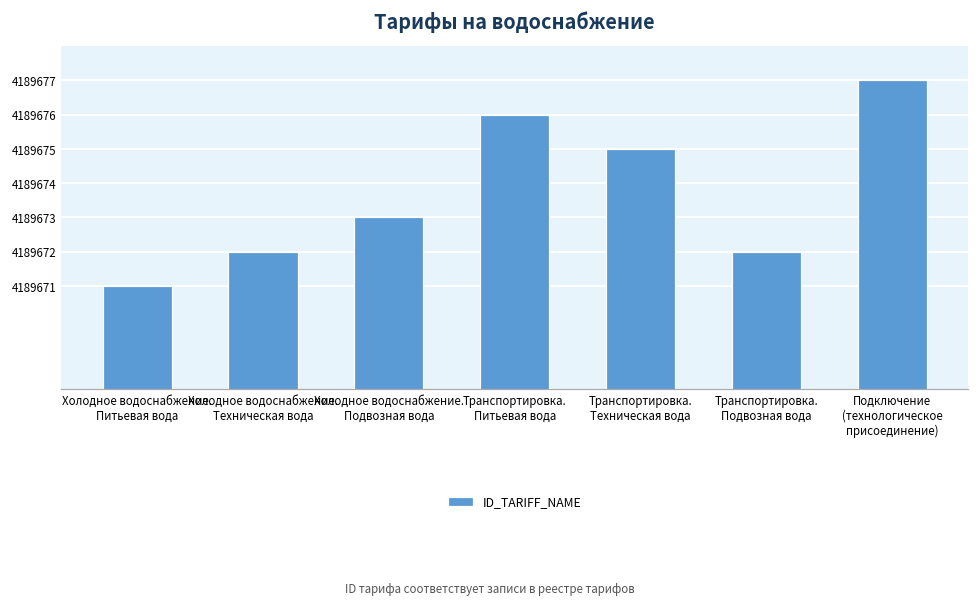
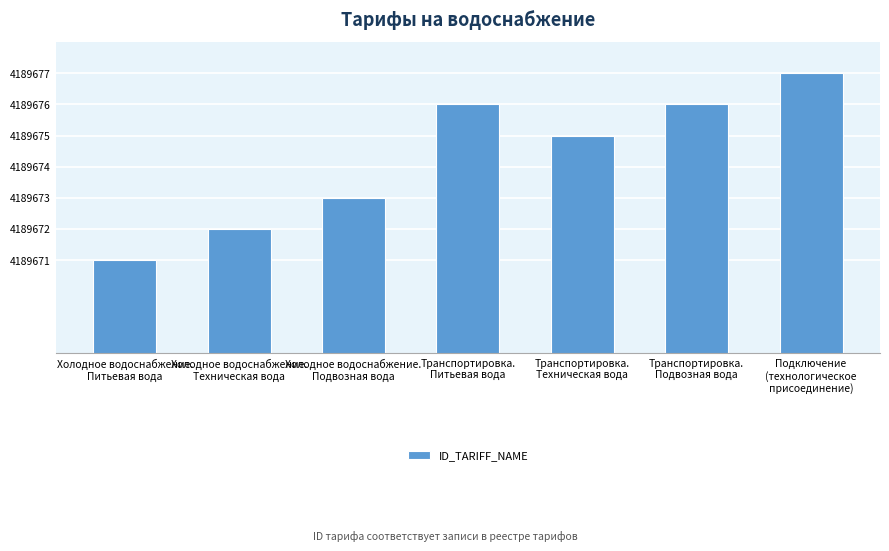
Транспортировка. Подвозная вода: 4189672 -> 4189676
